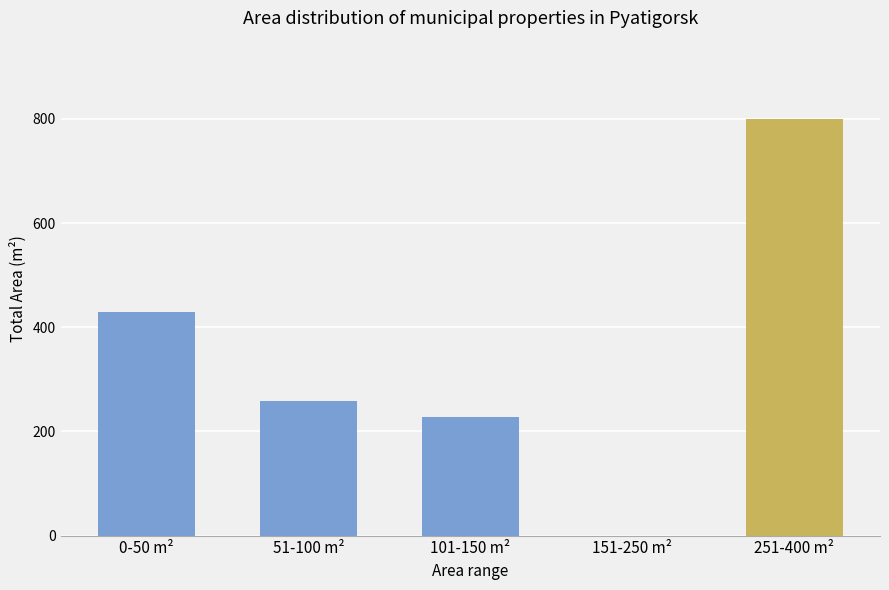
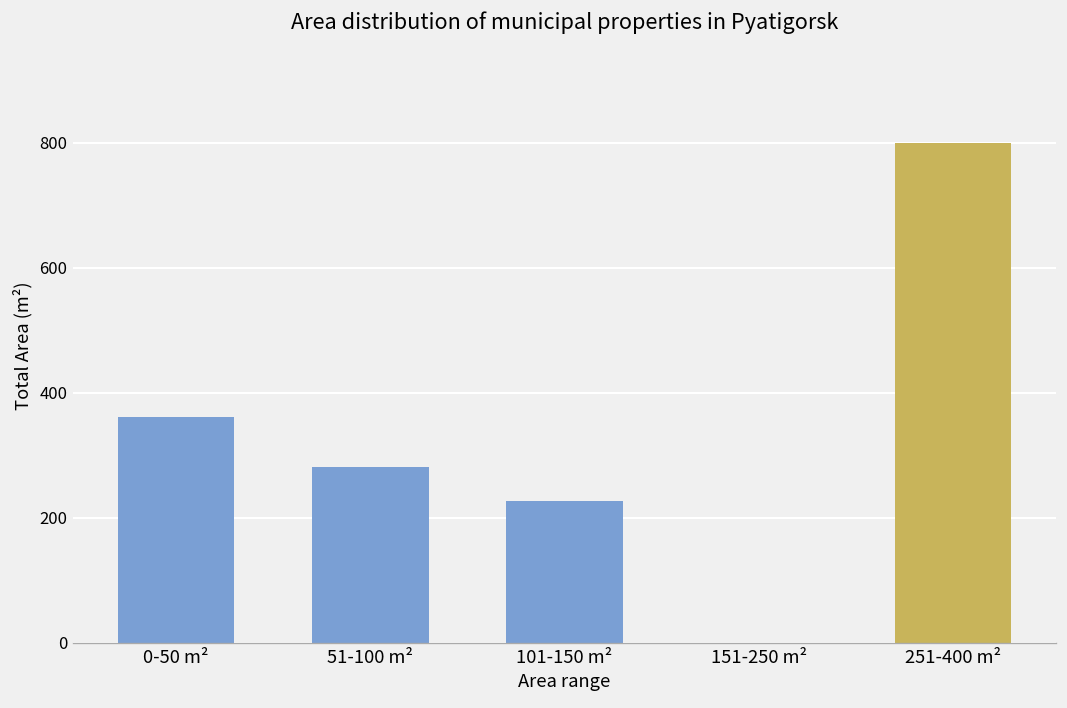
0-50 m²: 430 -> 360
51-100 m²: 260 -> 280
